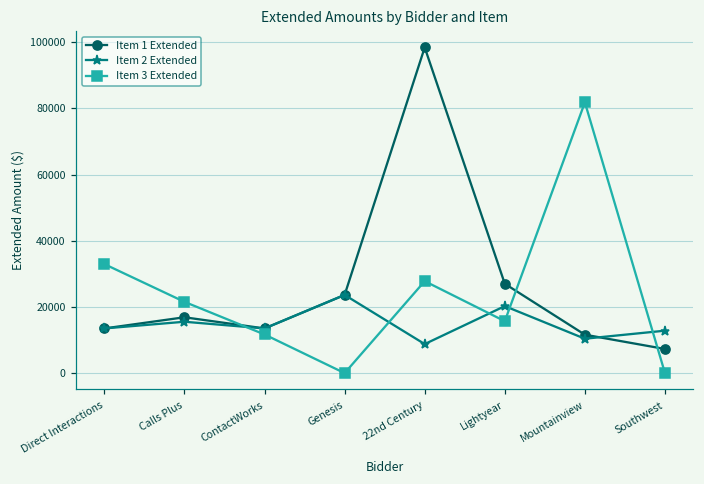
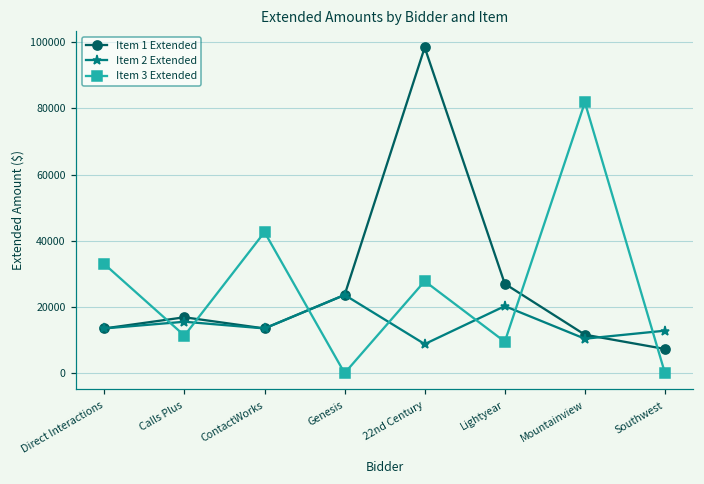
Item 3 Extended, Calls Plus: 22000 -> 11000
Item 3 Extended, ContactWorks: 12000 -> 43000
Item 3 Extended, Lightyear: 16000 -> 9000
